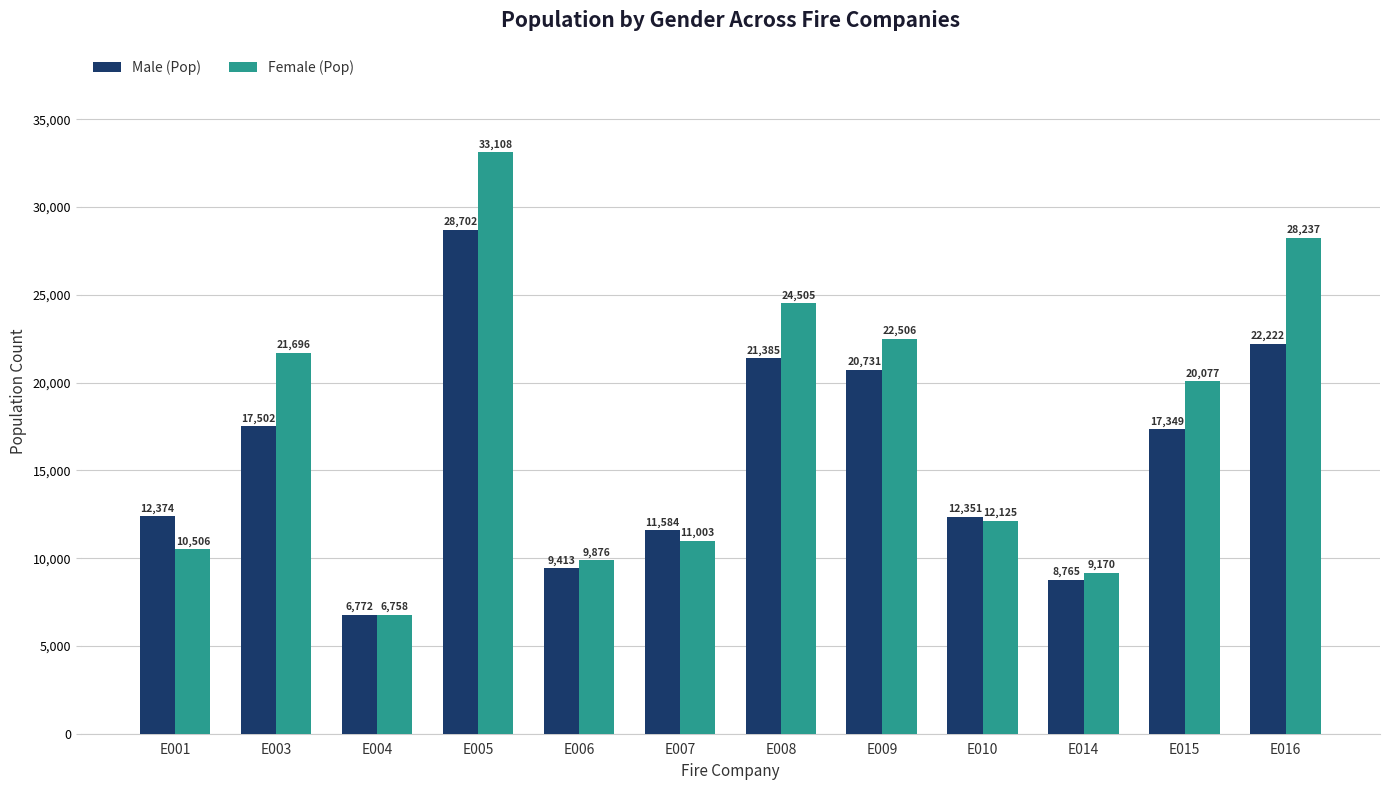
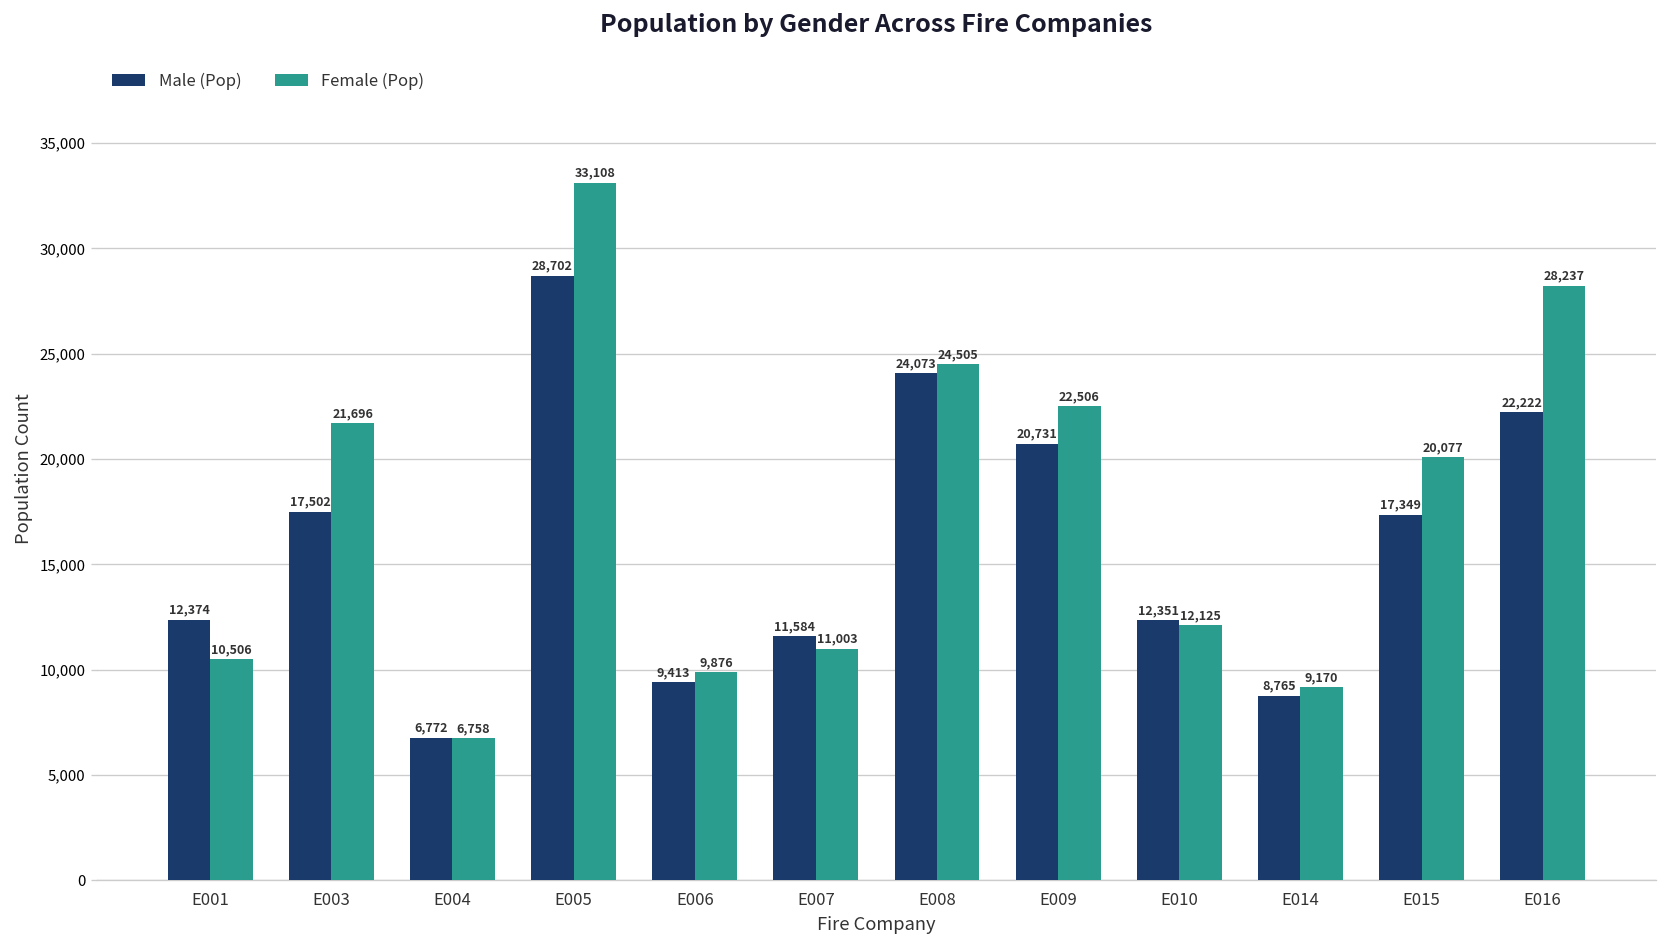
Male (Pop), E008: 21,385 -> 24,073
